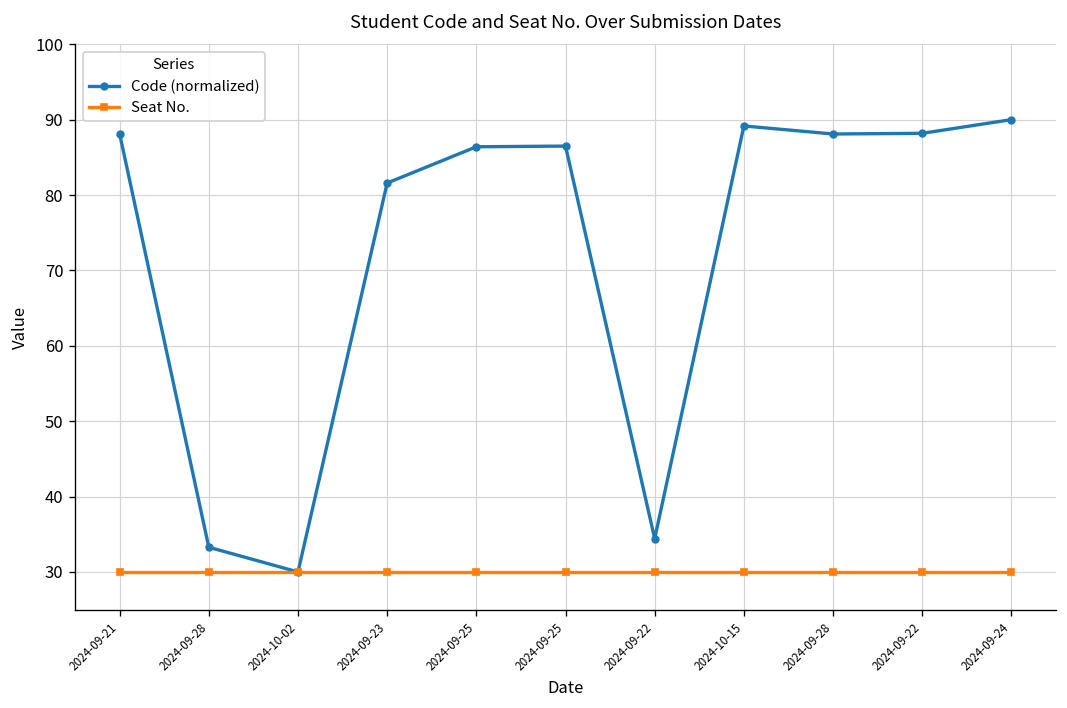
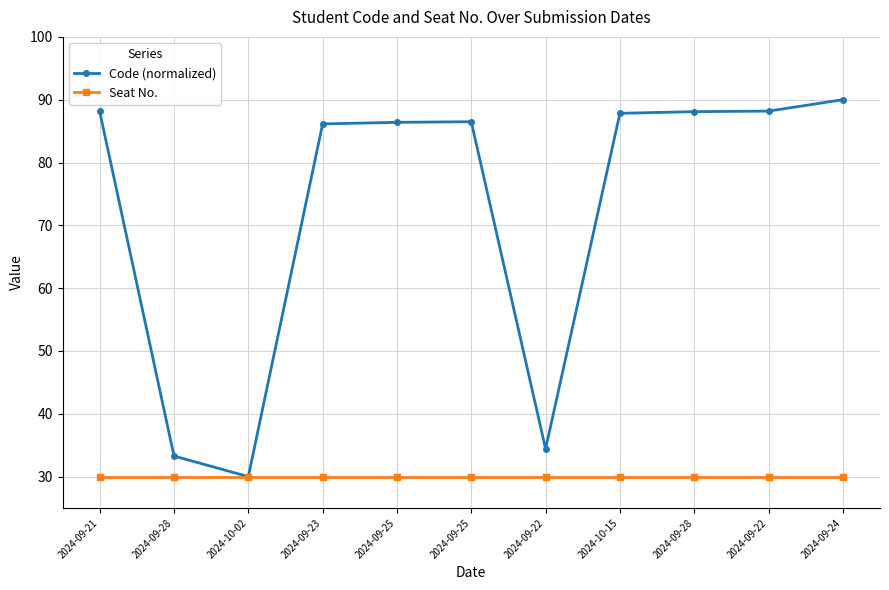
Code (normalized), 2024-09-23: 82 -> 86
Code (normalized), 2024-10-15: 89 -> 88
